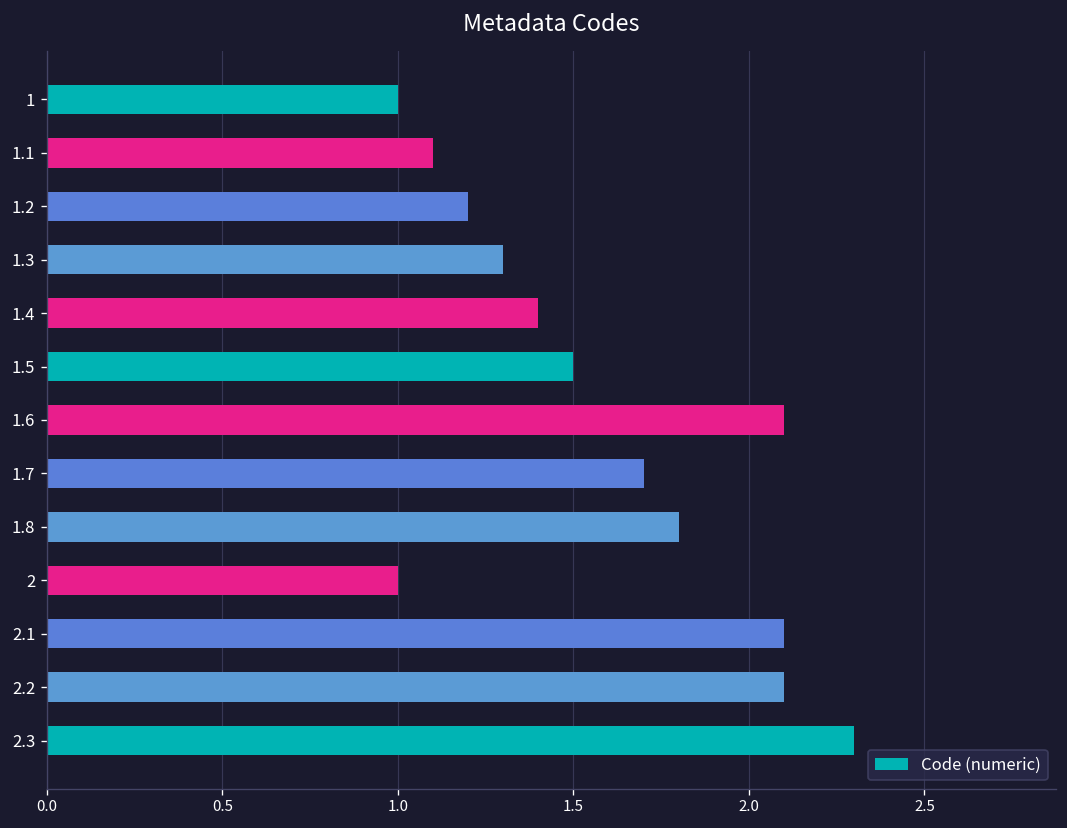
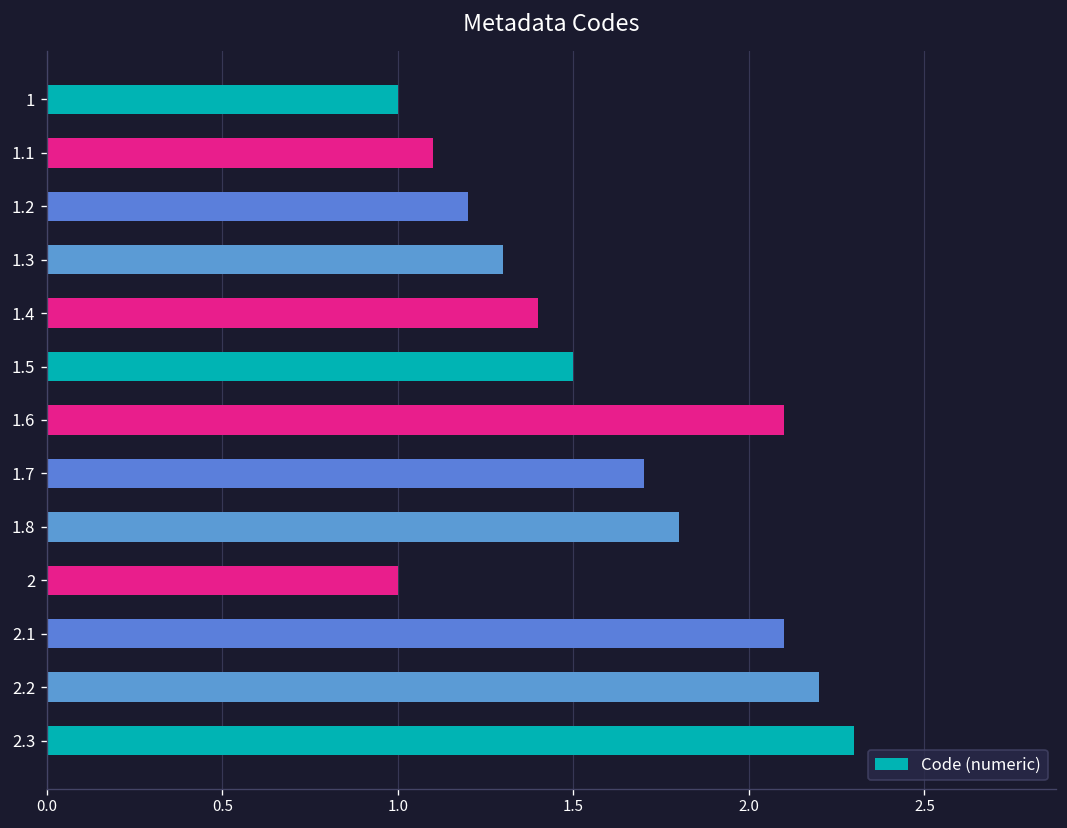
2.2: 2.1 -> 2.2
